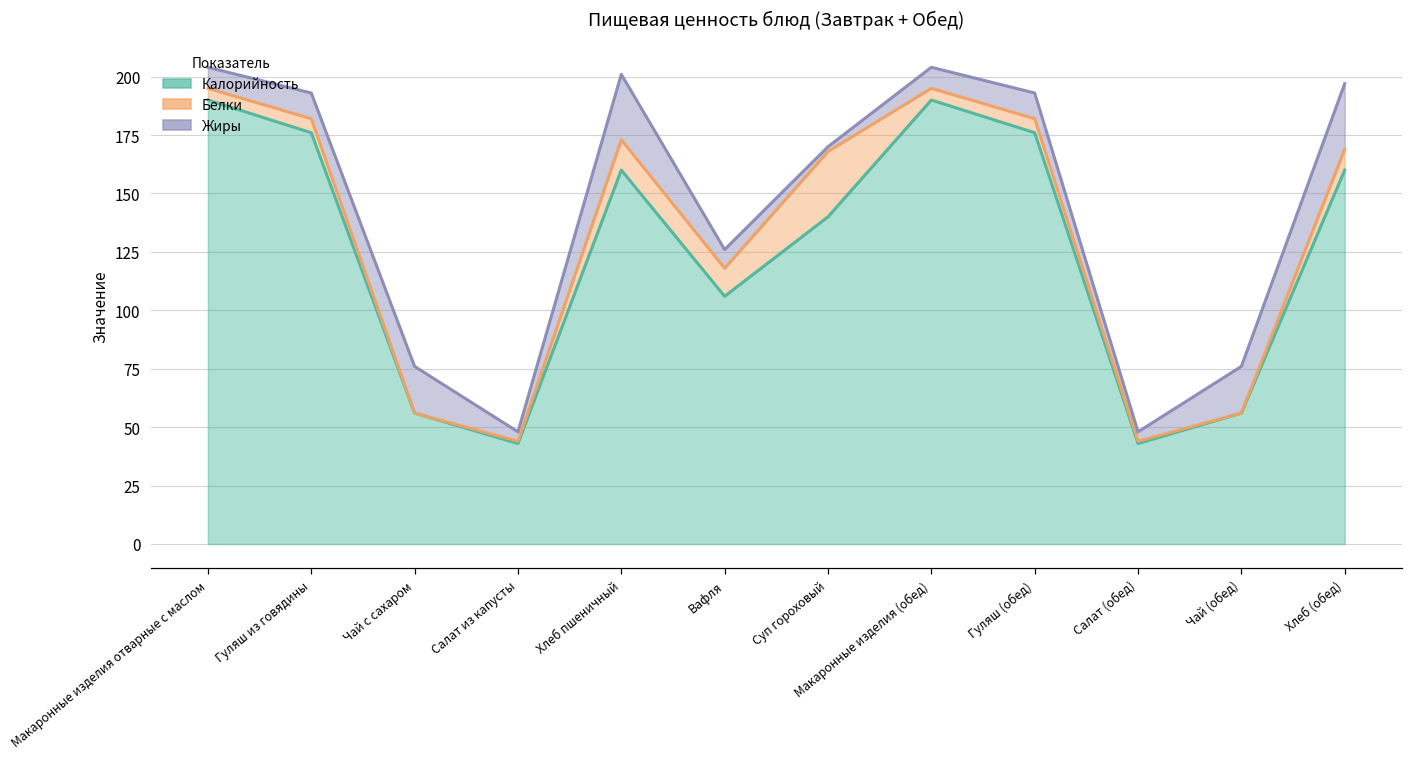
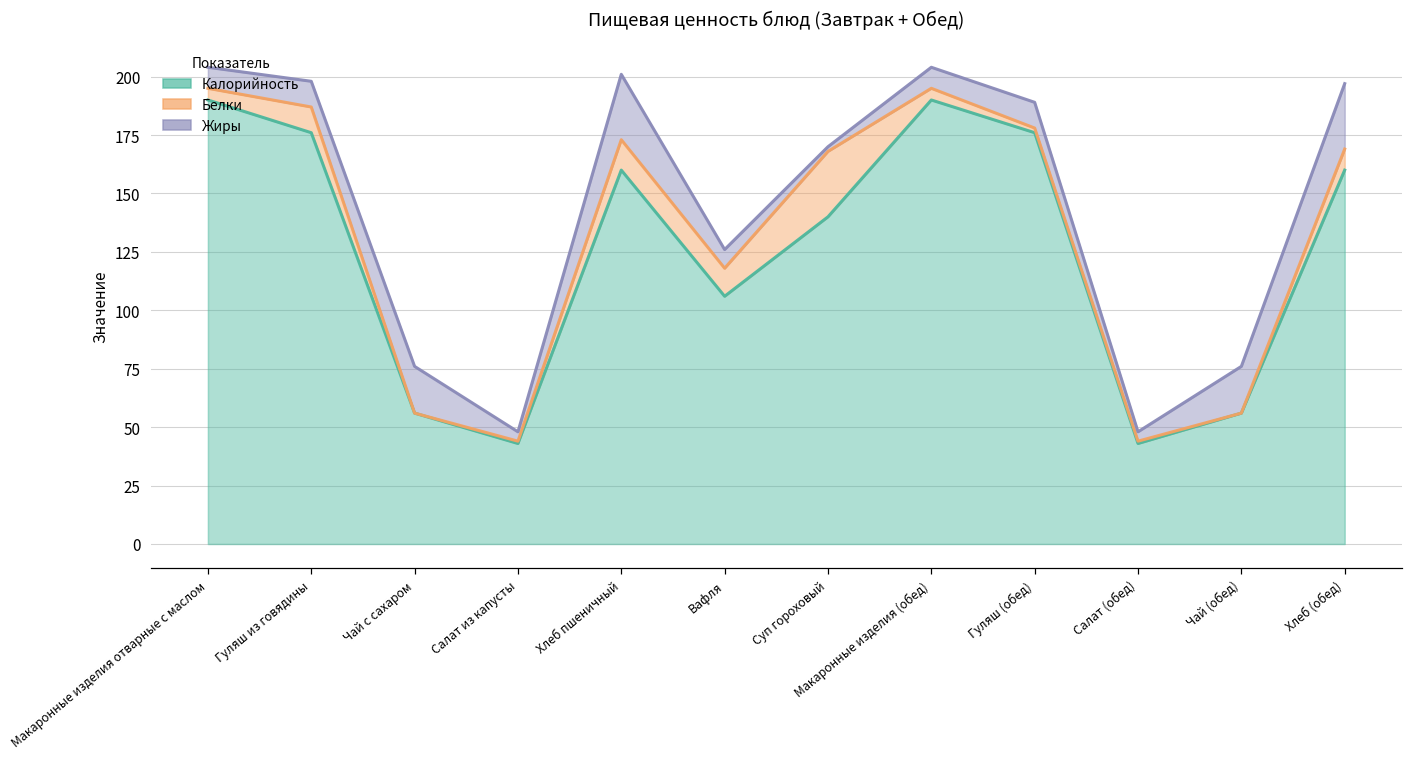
Белки, Гуляш из говядины: 6 -> 11
Белки, Гуляш (обед): 6 -> 2
